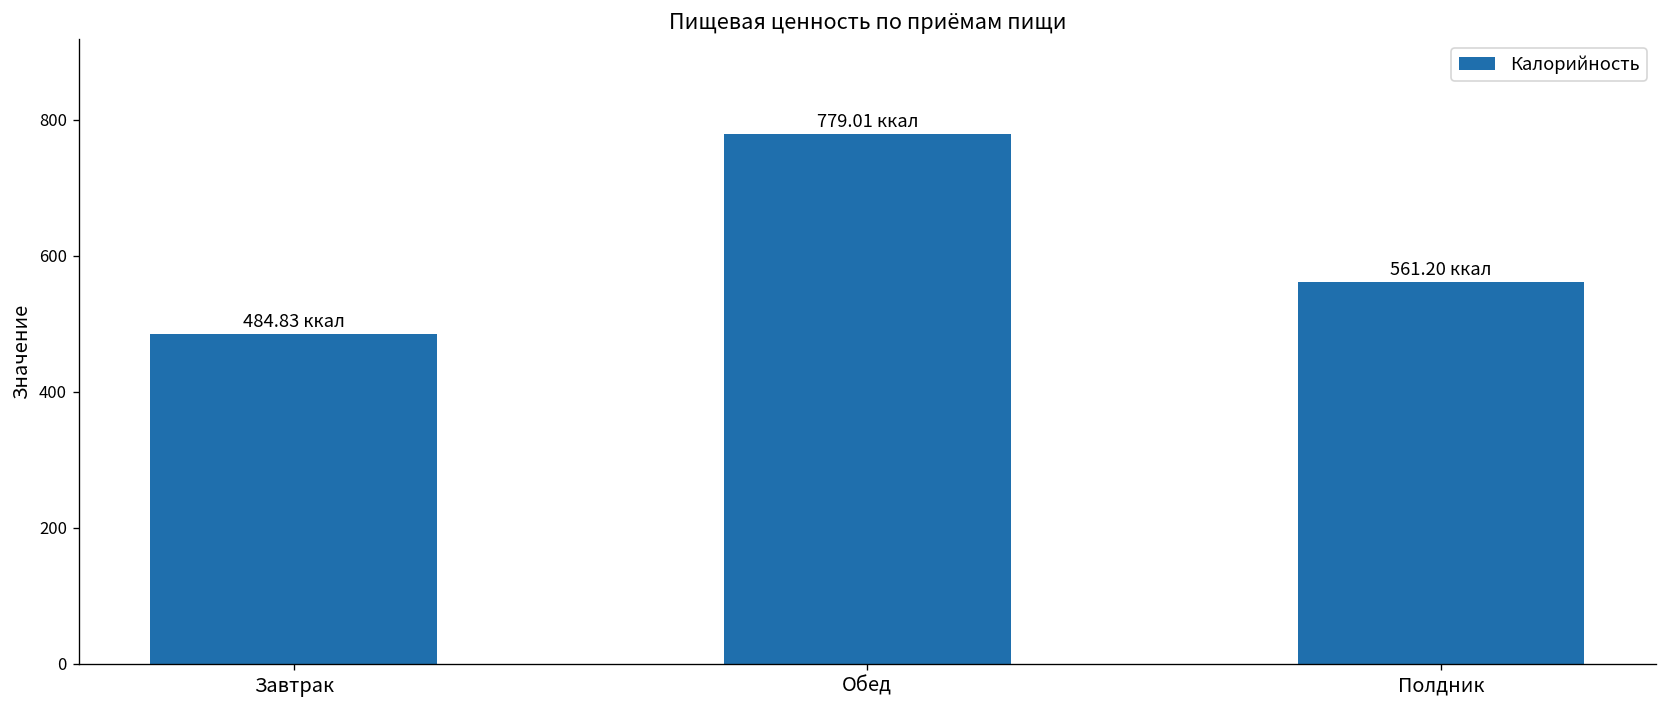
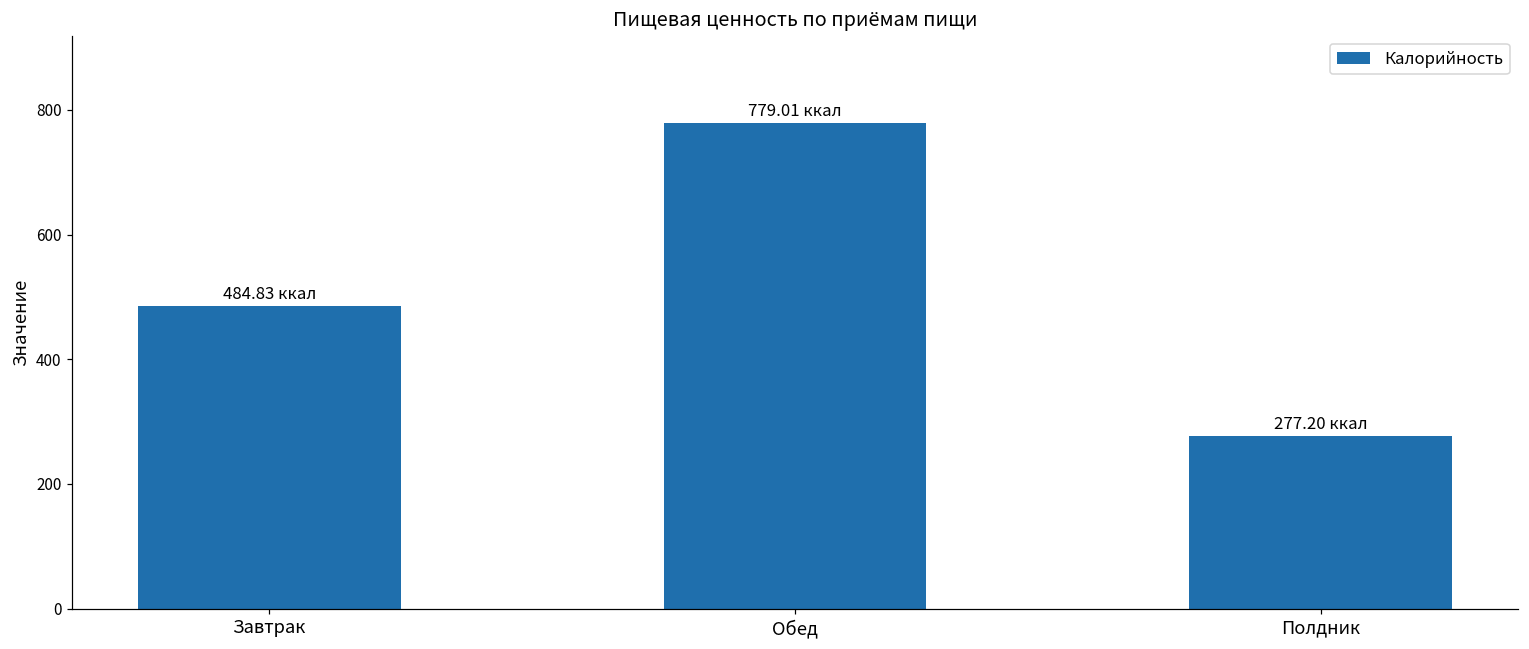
Полдник: 561.20 -> 277.20
